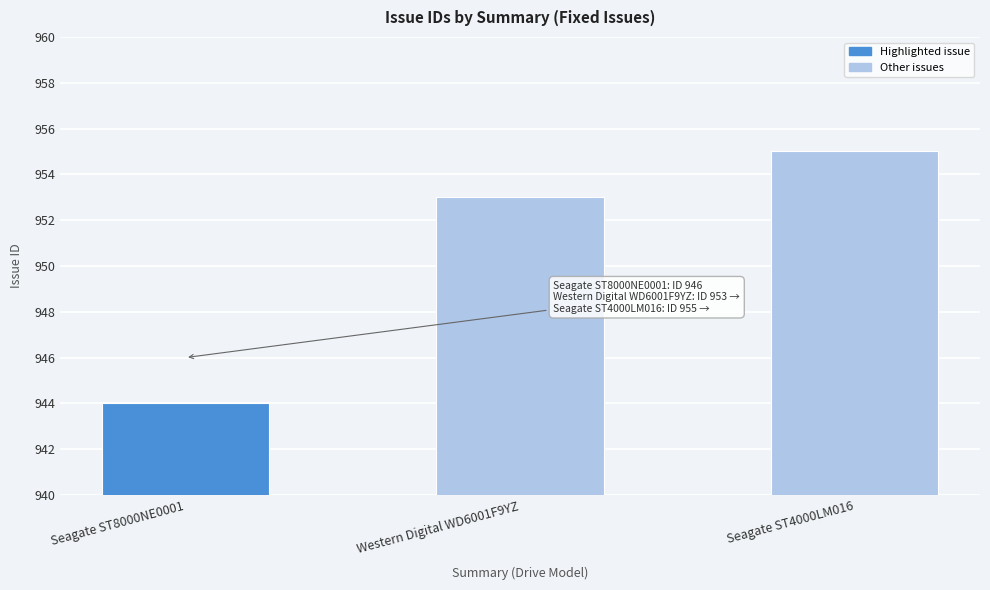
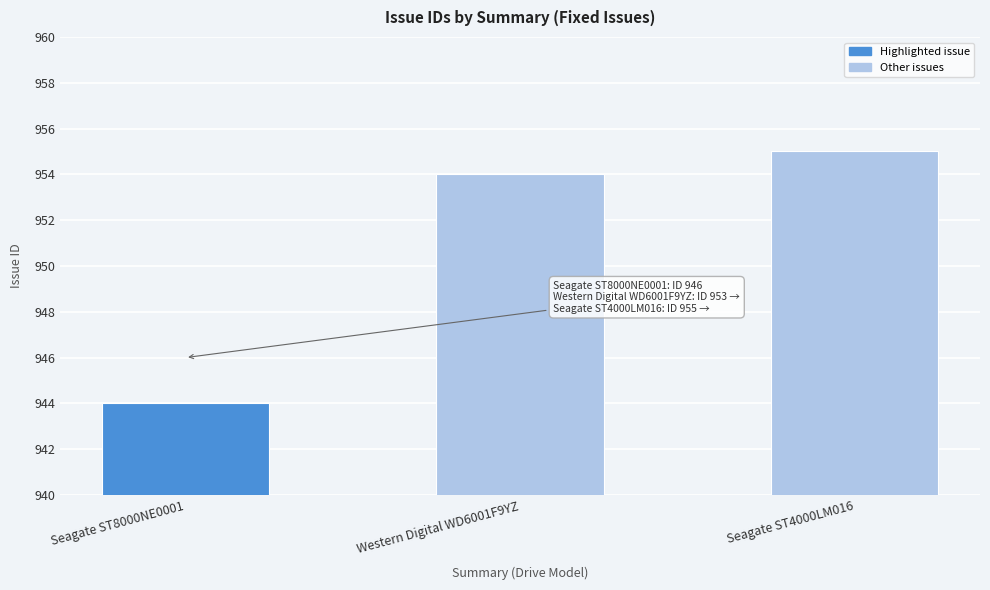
Western Digital WD6001F9YZ: 953 -> 954
